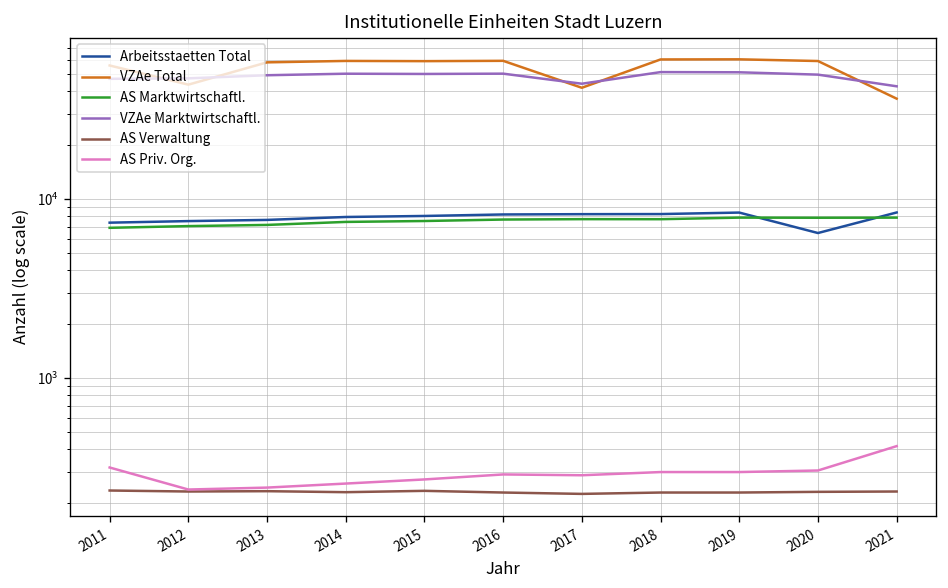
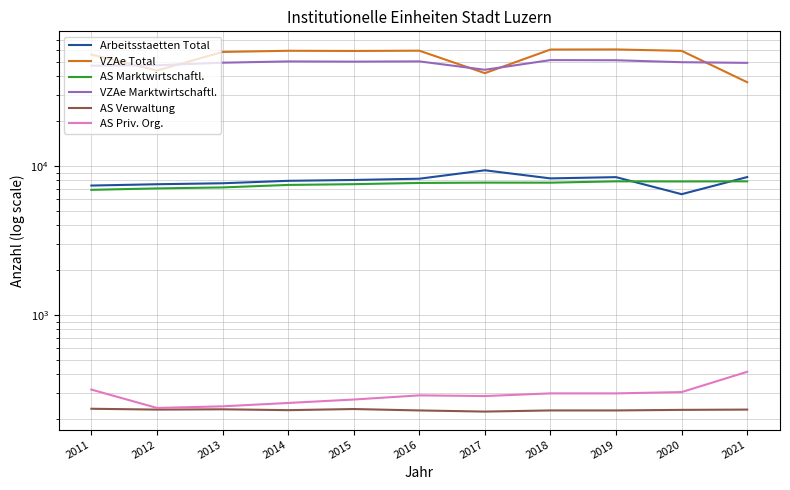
Arbeitsstaetten Total, 2017: 8000 -> 9000
VZAe Marktwirtschaftl., 2021: 43000 -> 49000
